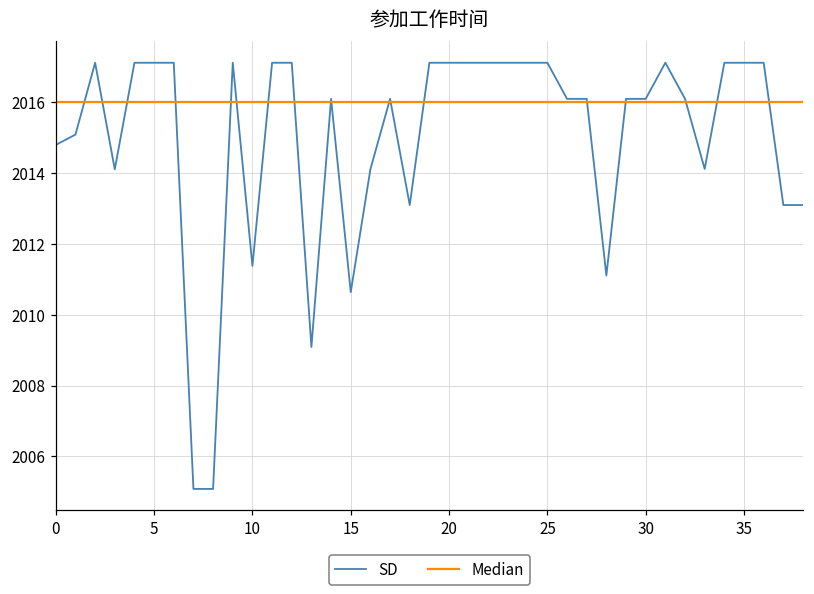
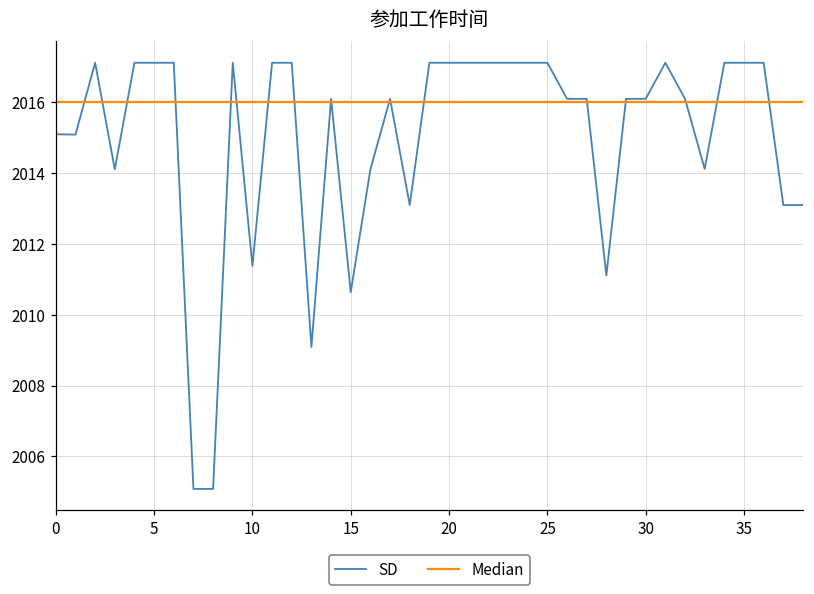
SD, 0: 2014.8 -> 2015.1
